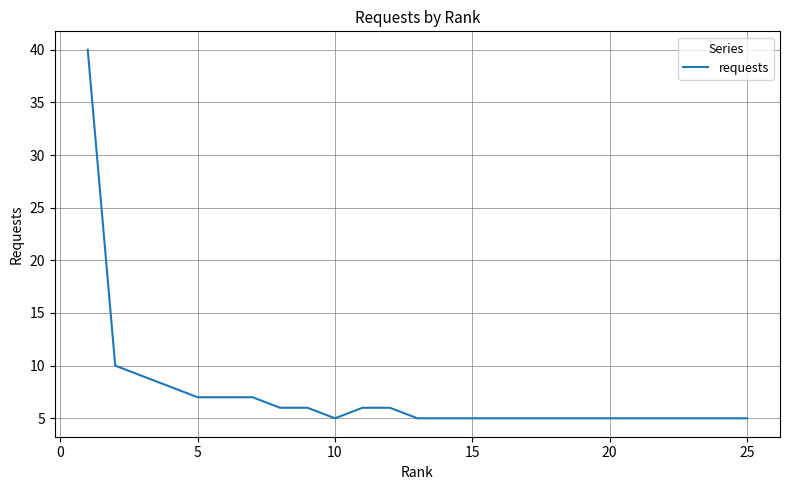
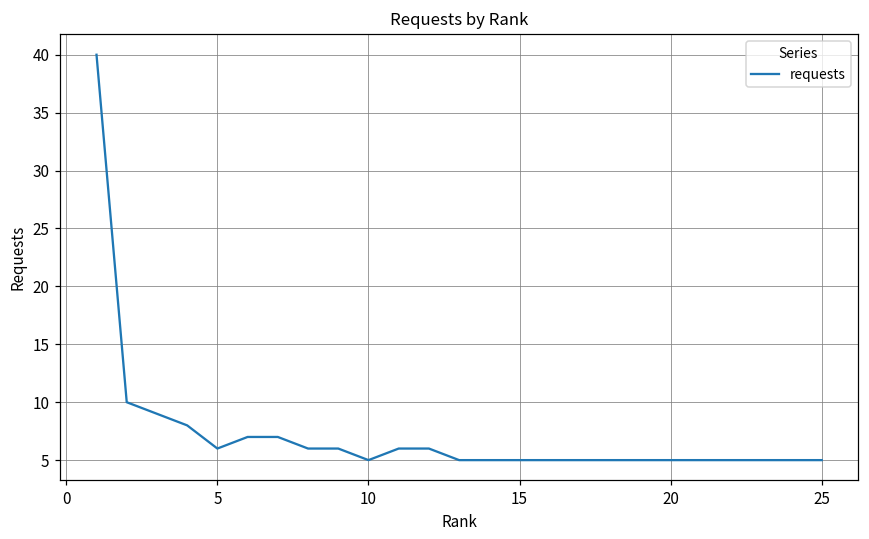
5: 7 -> 6
